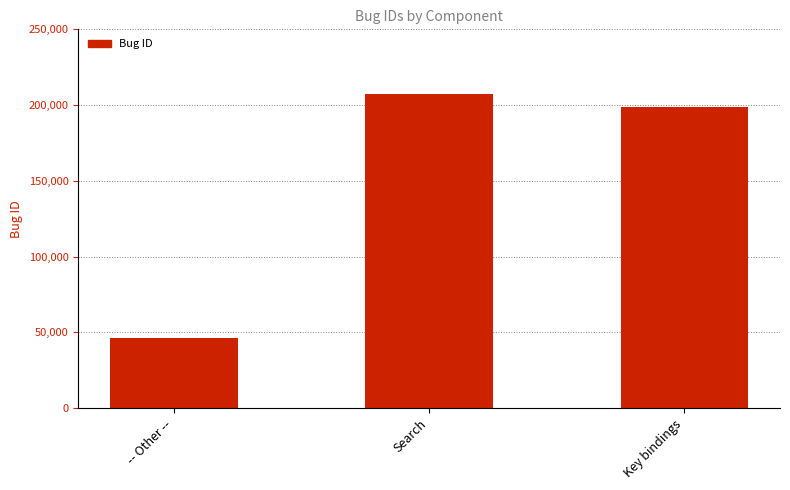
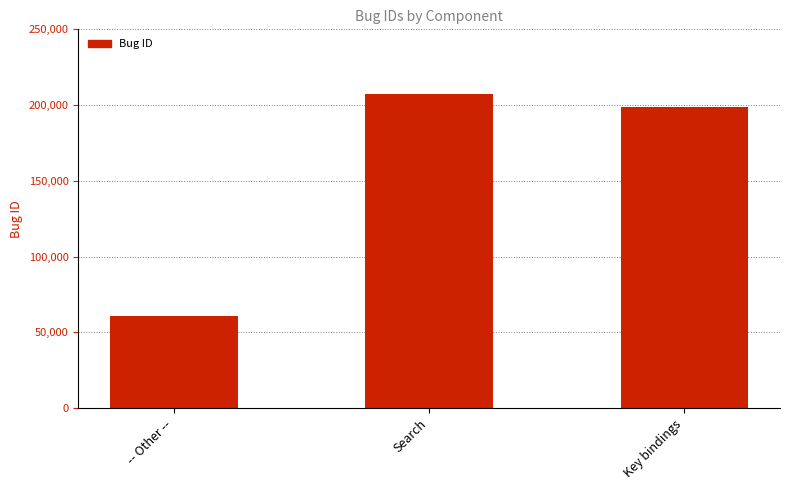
-- Other --: 46,000 -> 61,000
